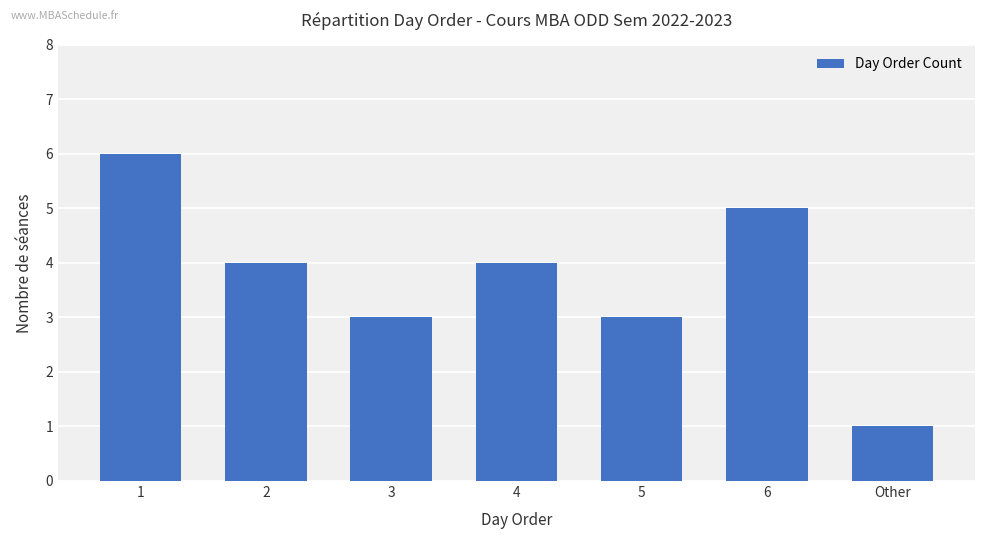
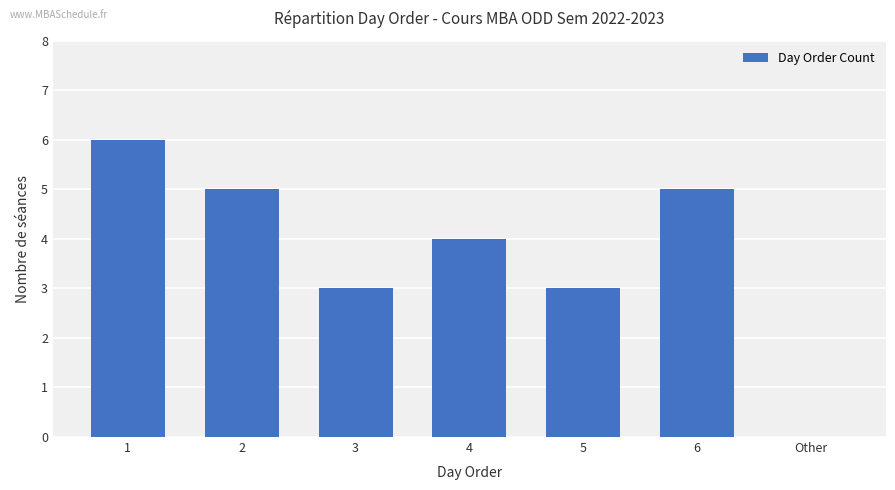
2: 4 -> 5
Other: 1 -> 0
